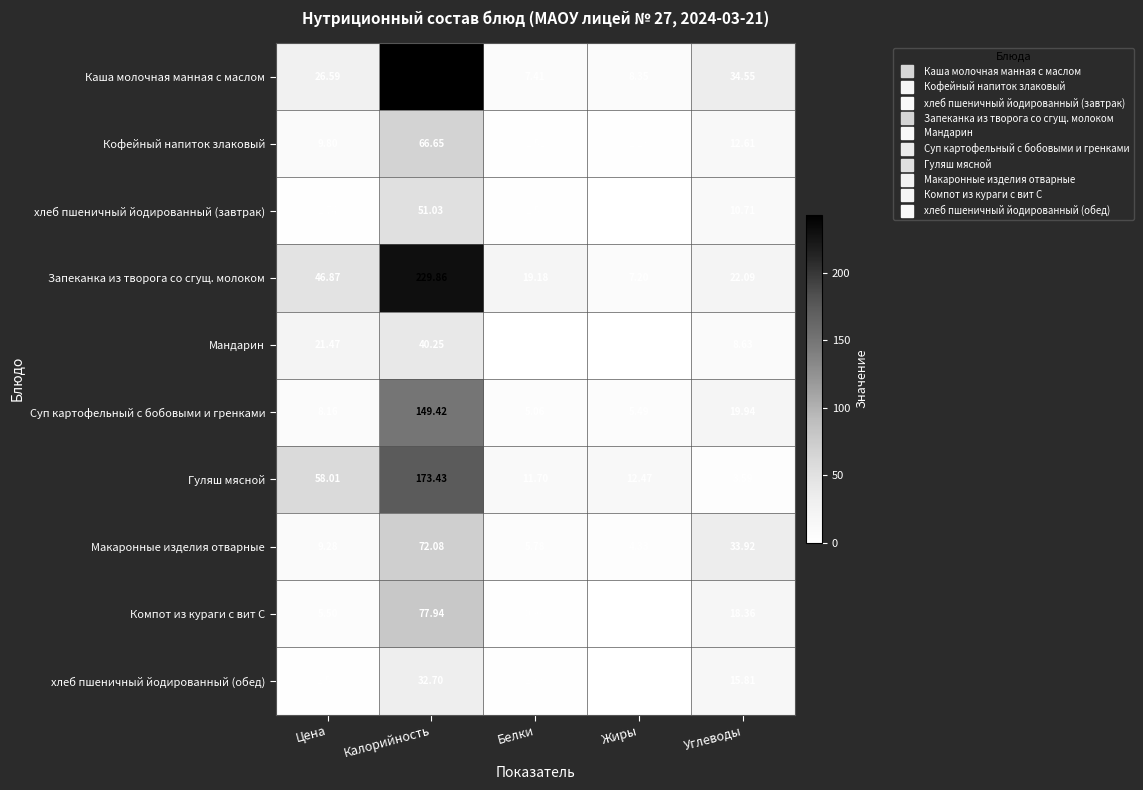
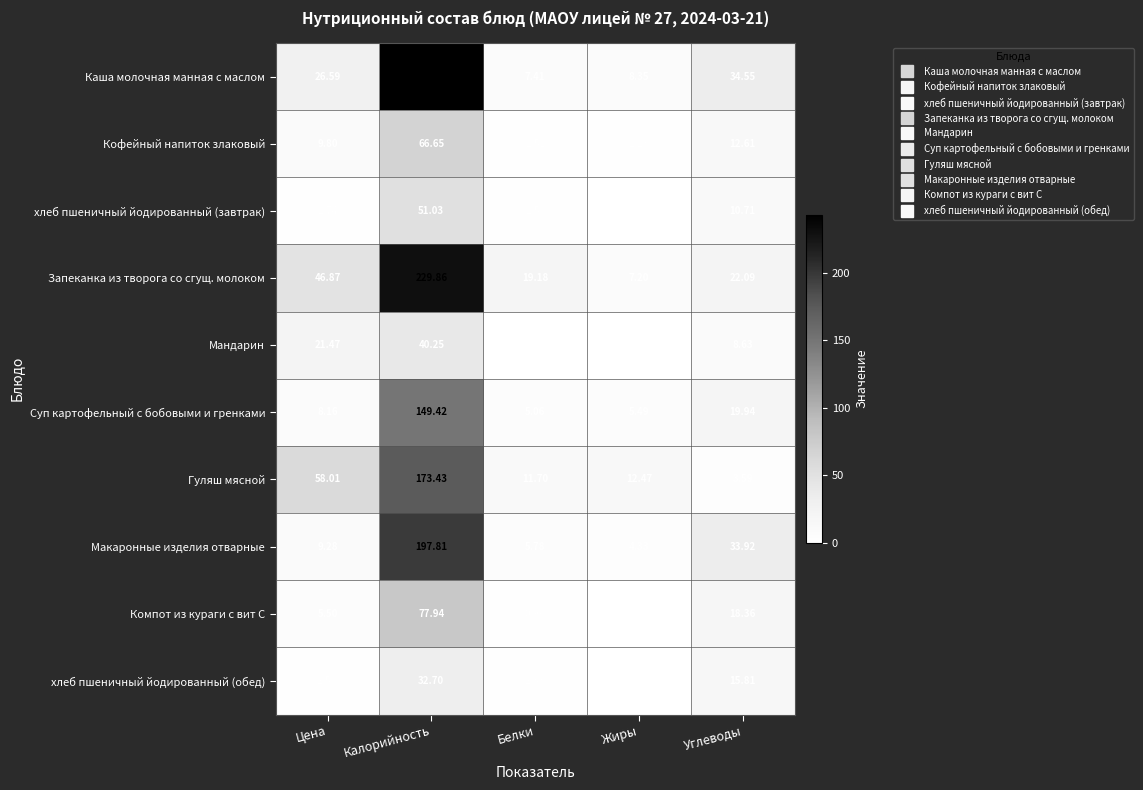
Макаронные изделия отварные, Калорийность: 72.08 -> 197.81
